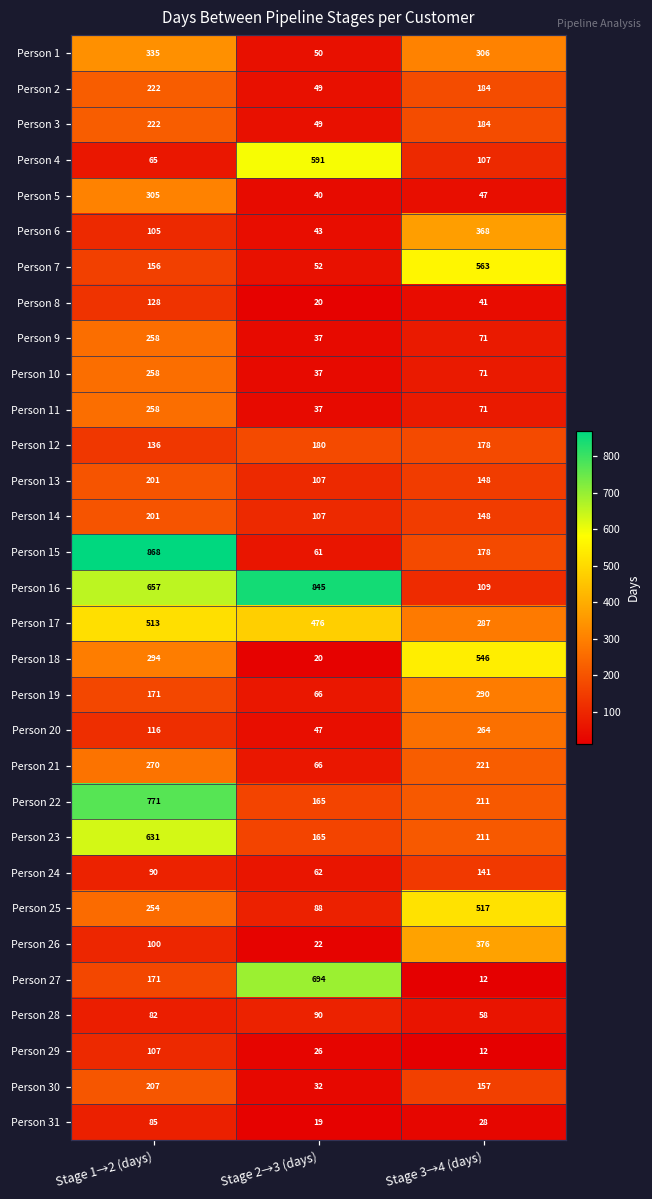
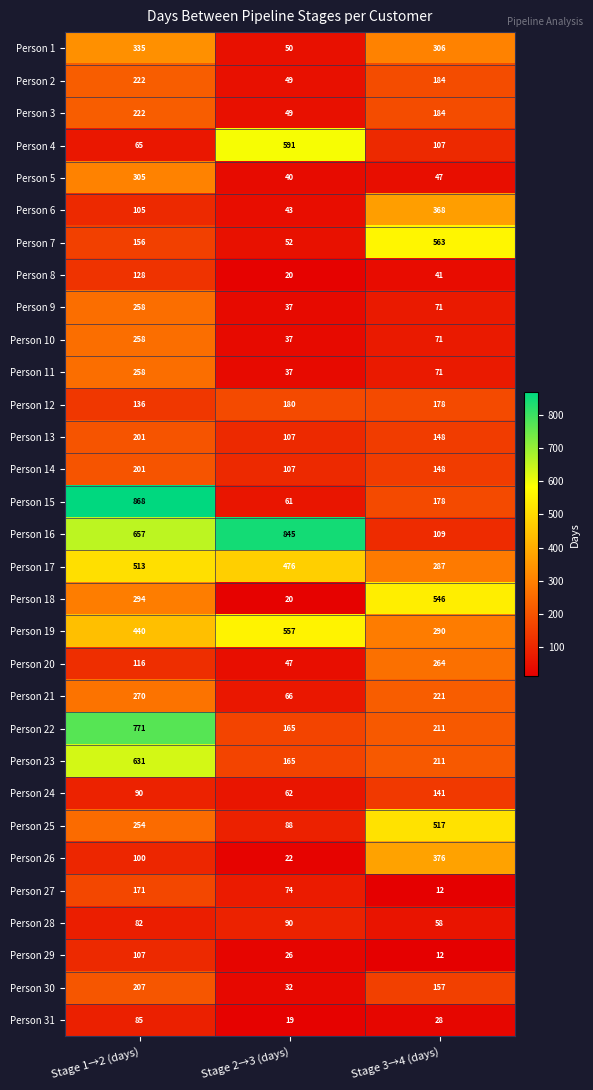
Person 19, Stage 1→2 (days): 171 -> 440
Person 19, Stage 2→3 (days): 66 -> 557
Person 27, Stage 2→3 (days): 694 -> 74
